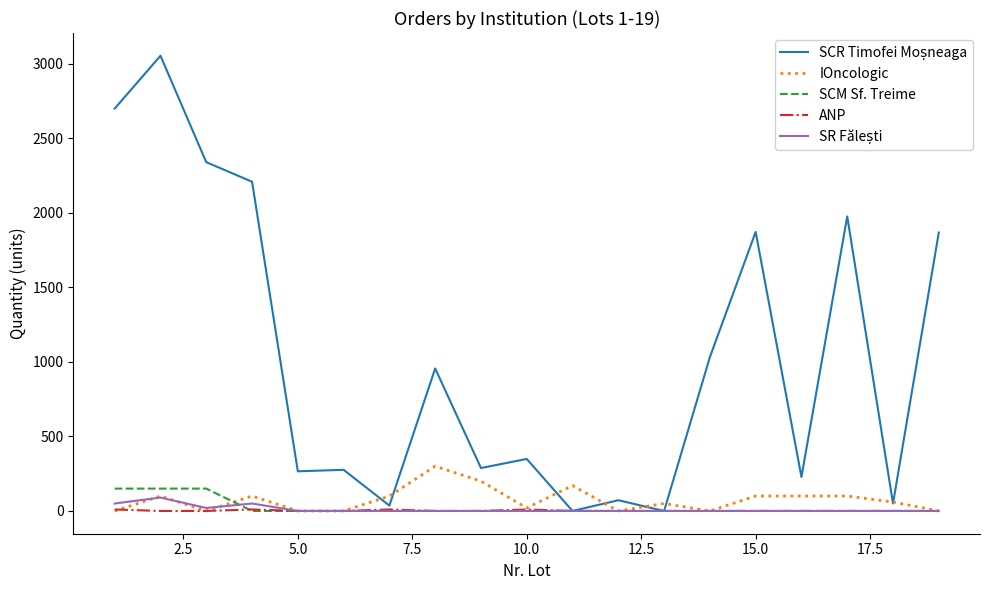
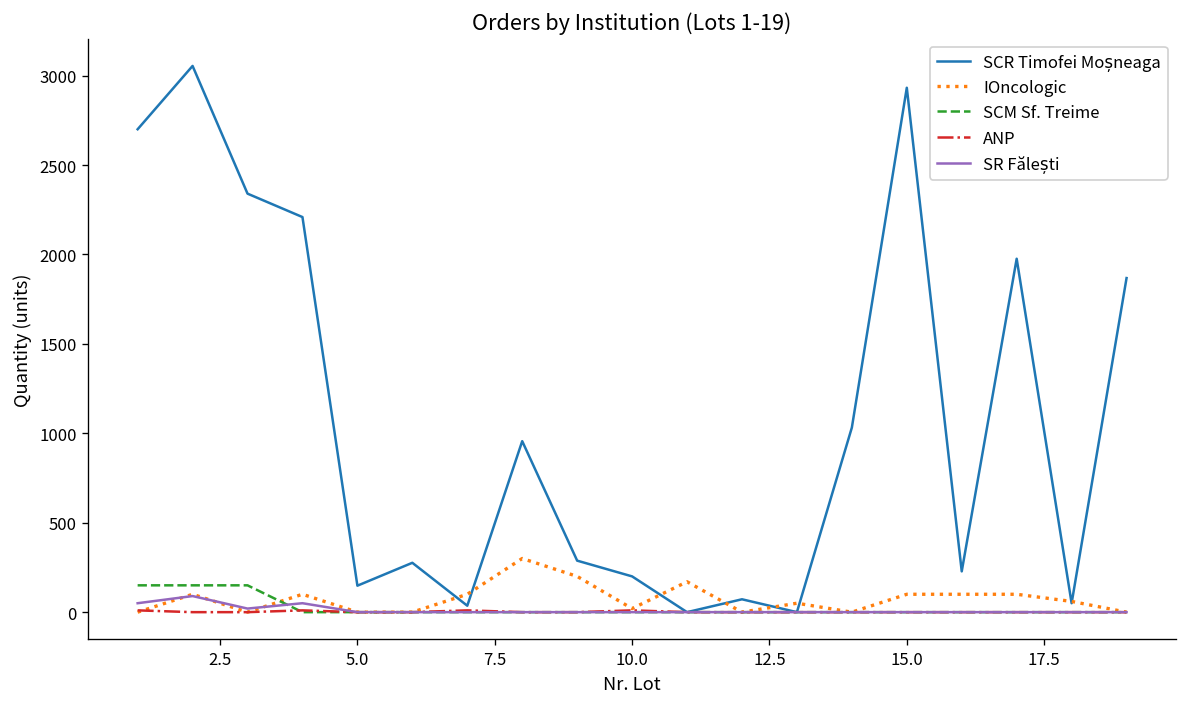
SCR Timofei Moșneaga, 5.0: 270 -> 150
SCR Timofei Moșneaga, 10.0: 350 -> 200
SCR Timofei Moșneaga, 15.0: 1870 -> 2930
